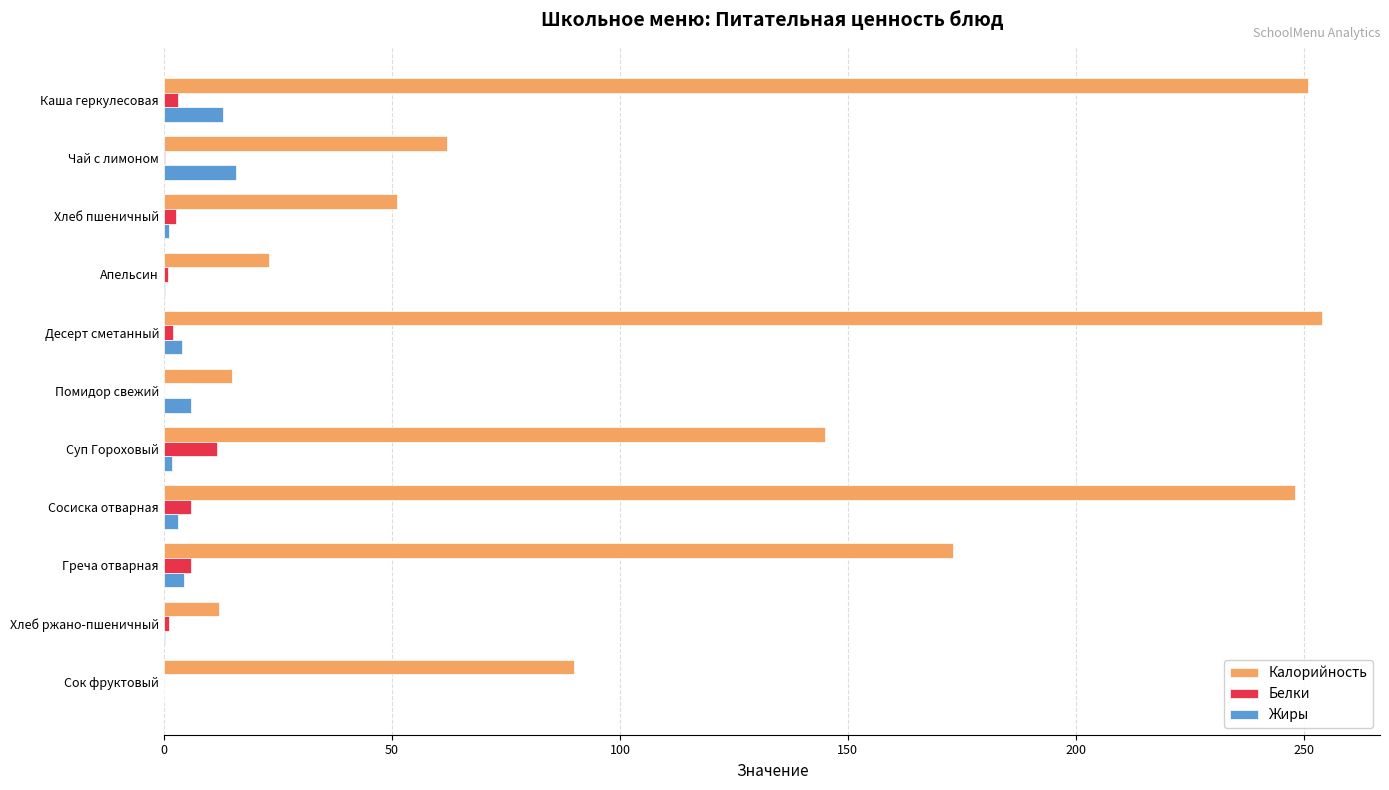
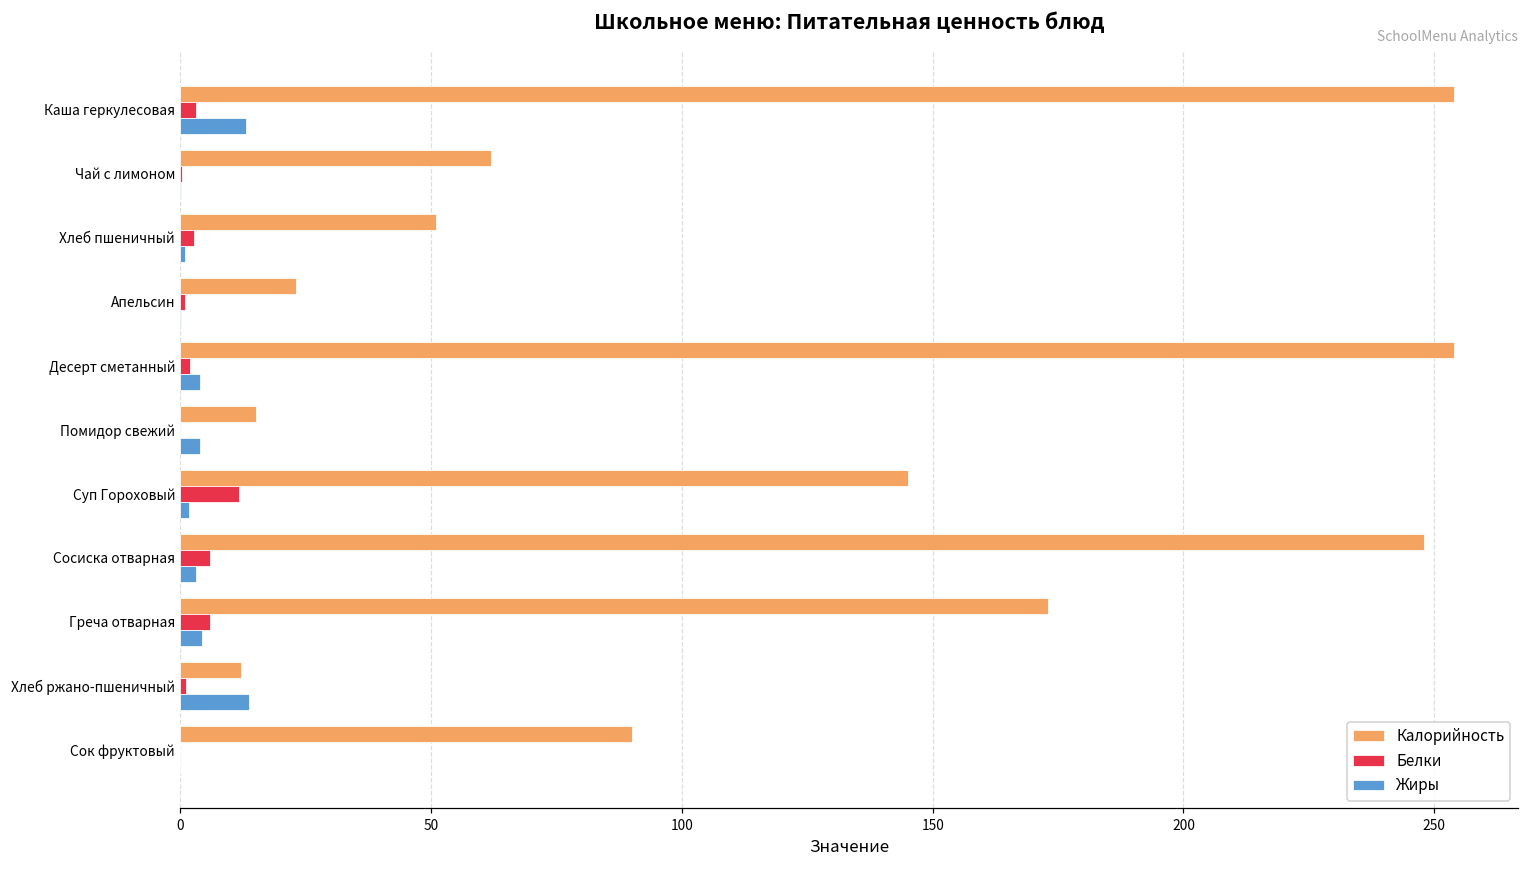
Калорийность, Каша геркулесовая: 251 -> 254
Жиры, Чай с лимоном: 16 -> 0
Жиры, Помидор свежий: 6 -> 4
Жиры, Хлеб ржано-пшеничный: 0 -> 14
